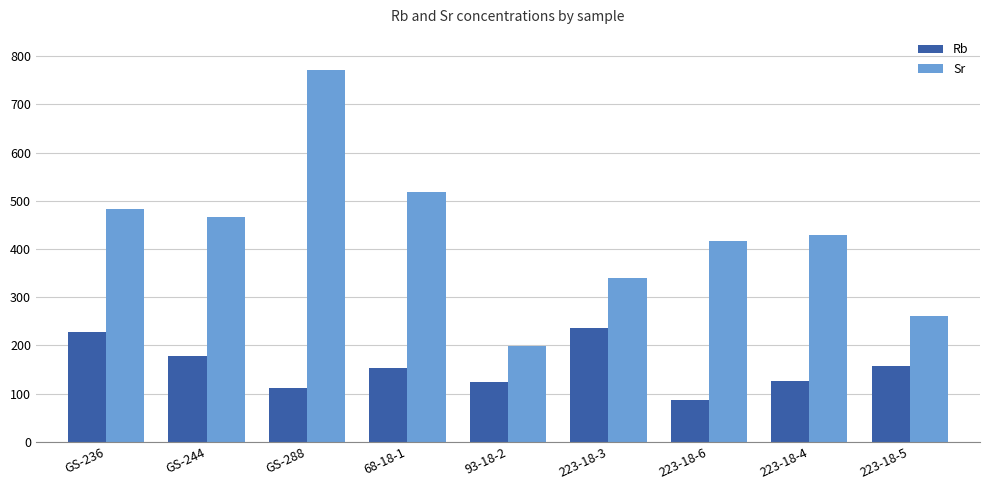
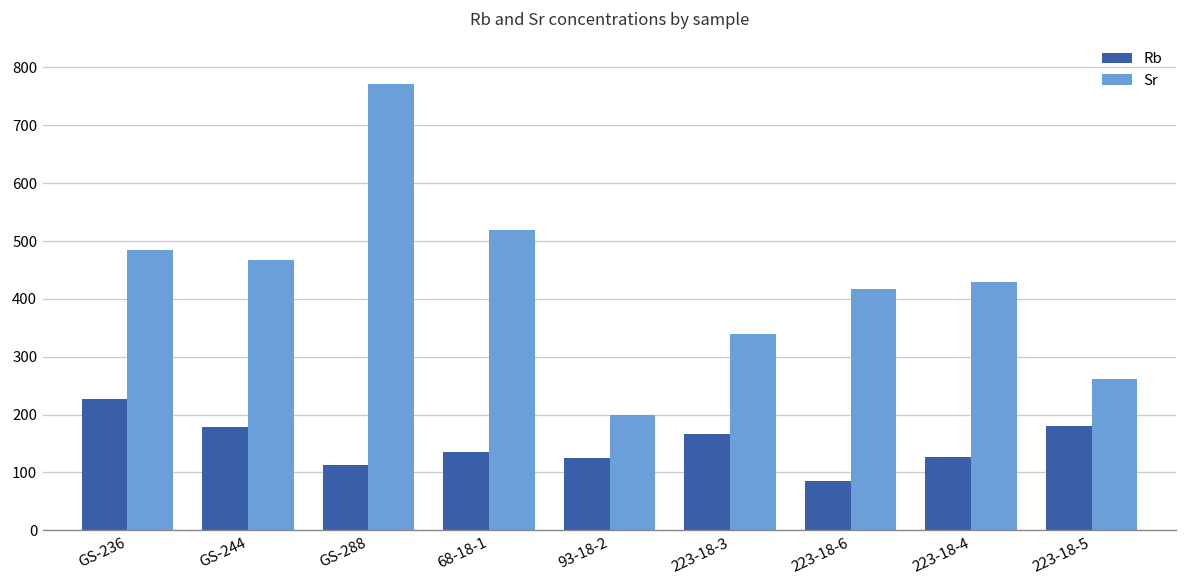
Rb, 68-18-1: 150 -> 140
Rb, 223-18-3: 240 -> 170
Rb, 223-18-5: 160 -> 180
